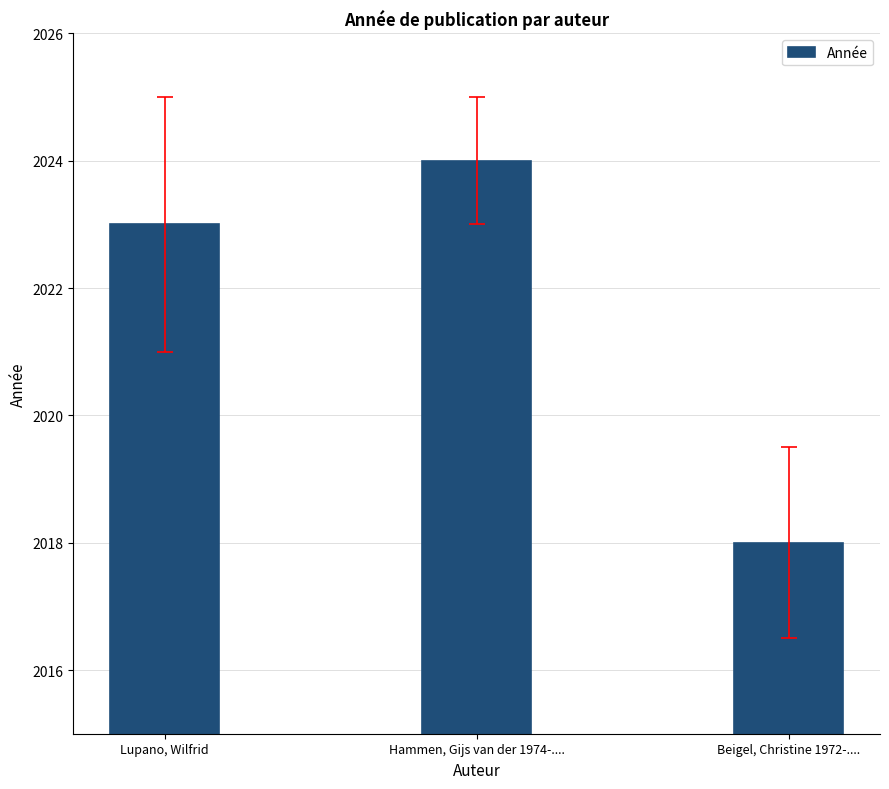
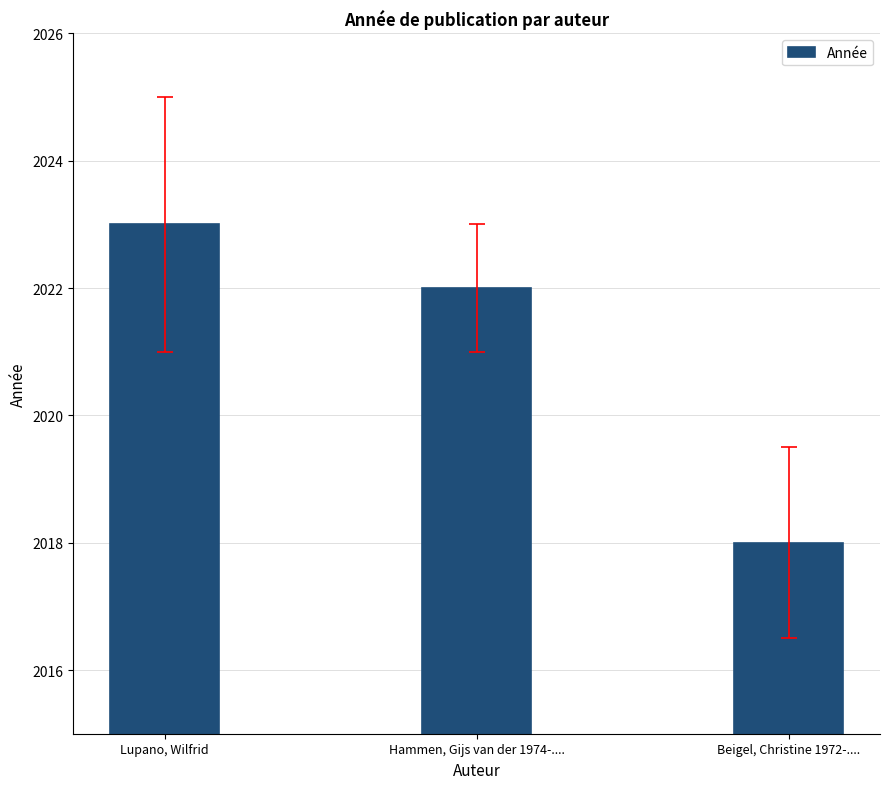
Année, Hammen, Gijs van der 1974-....: 2024 -> 2022
